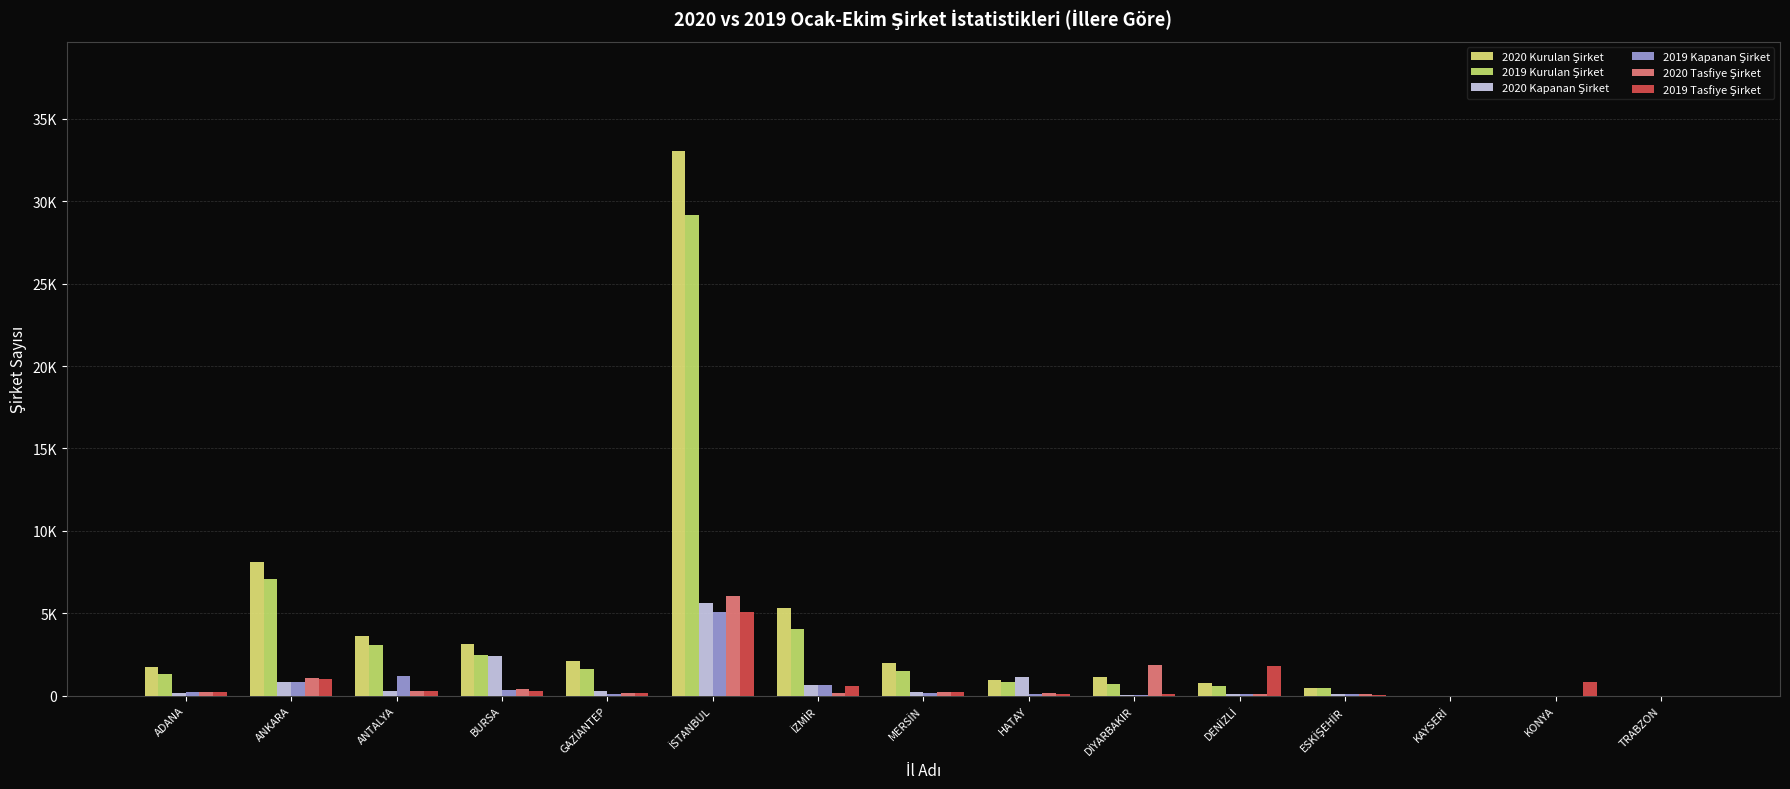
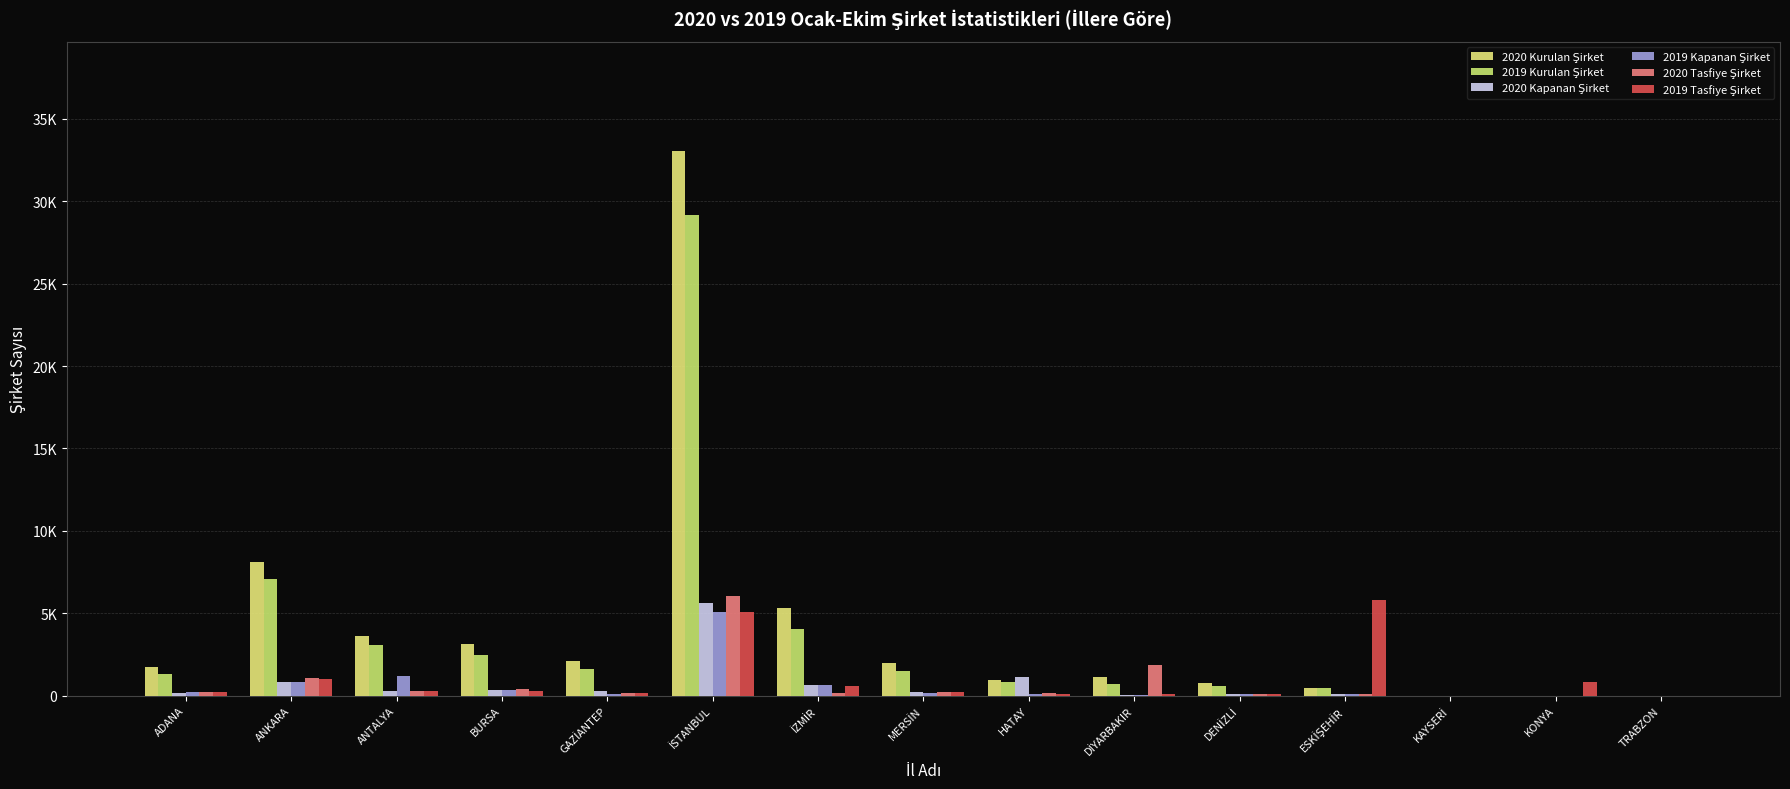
2020 Kapanan Şirket, BURSA: 2400 -> 300
2019 Tasfiye Şirket, DENİZLİ: 1800 -> 100
2019 Tasfiye Şirket, ESKİŞEHİR: 100 -> 5800
